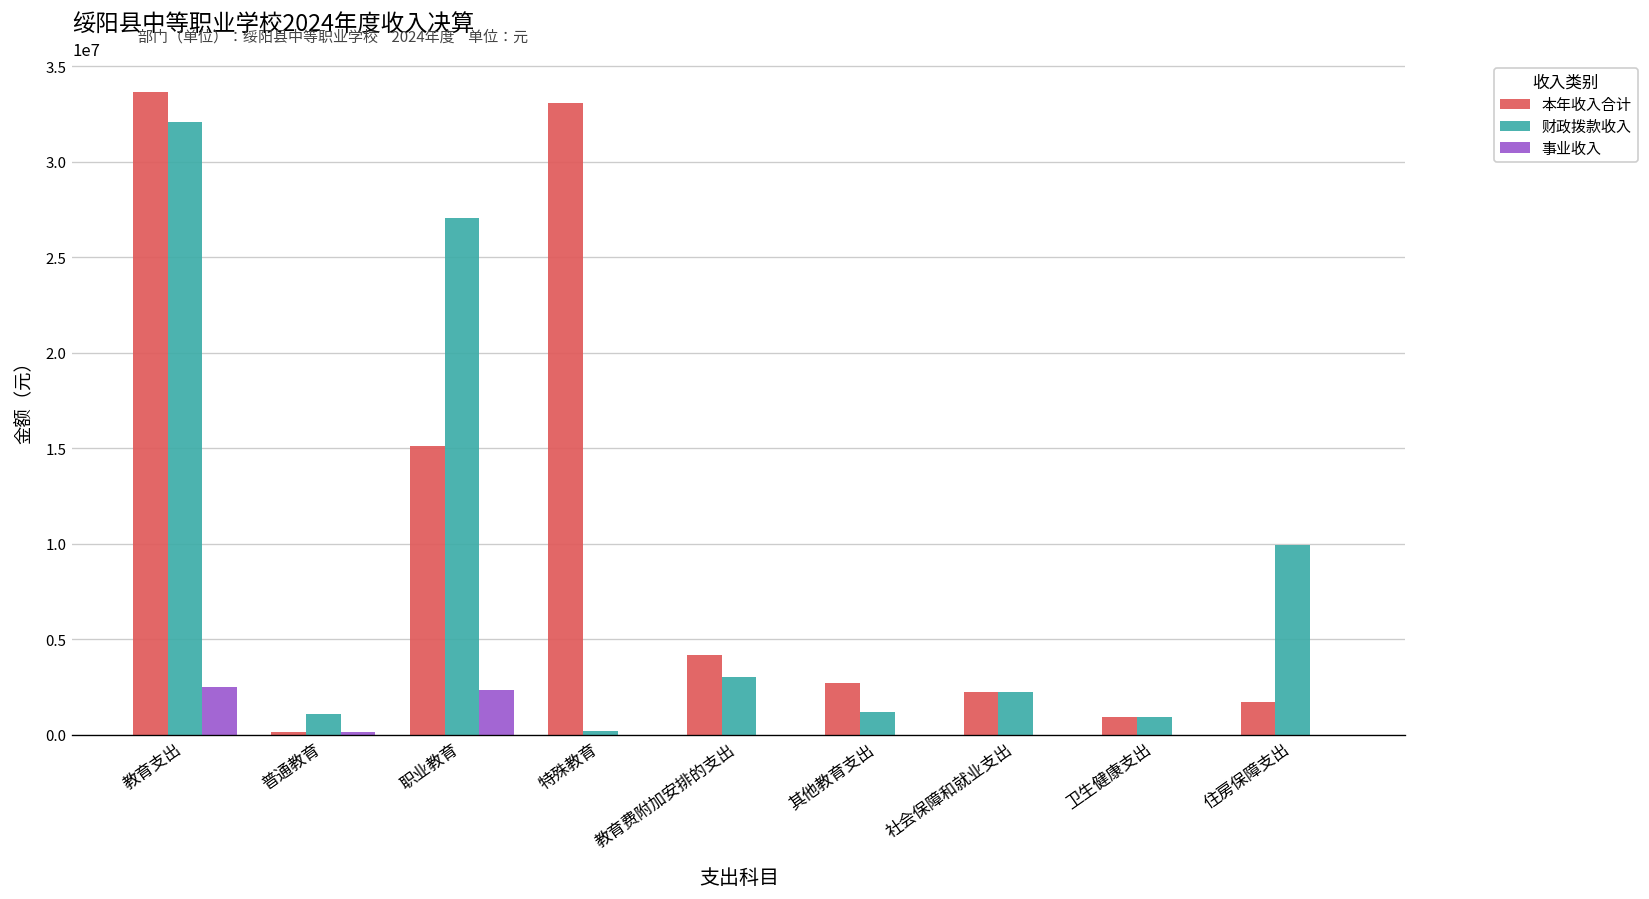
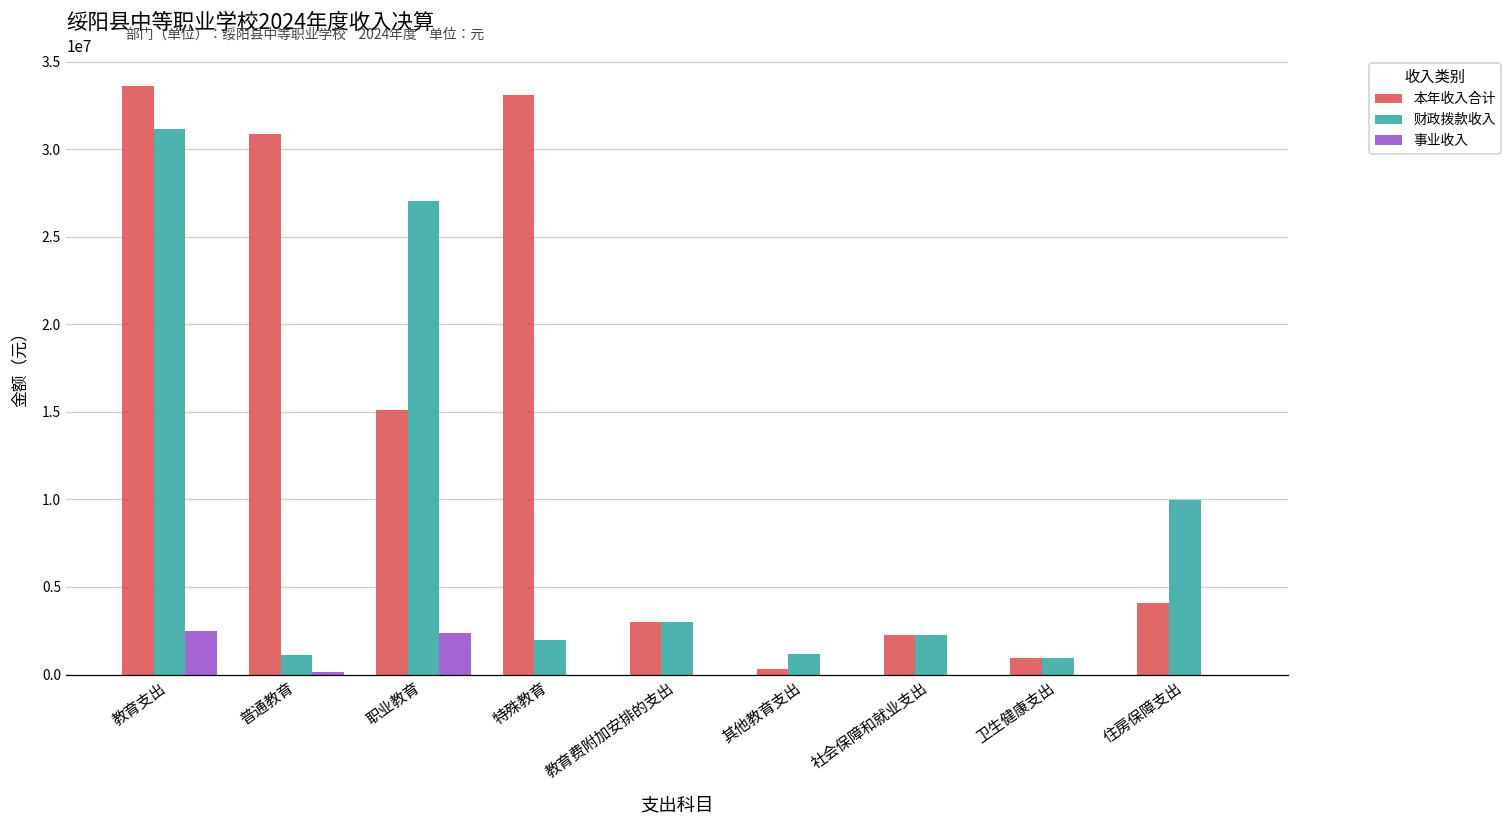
财政拨款收入, 教育支出: 32100000 -> 31200000
本年收入合计, 普通教育: 100000 -> 30900000
财政拨款收入, 特殊教育: 200000 -> 2000000
本年收入合计, 教育费附加安排的支出: 4200000 -> 3000000
本年收入合计, 其他教育支出: 2700000 -> 300000
本年收入合计, 住房保障支出: 1700000 -> 4100000
